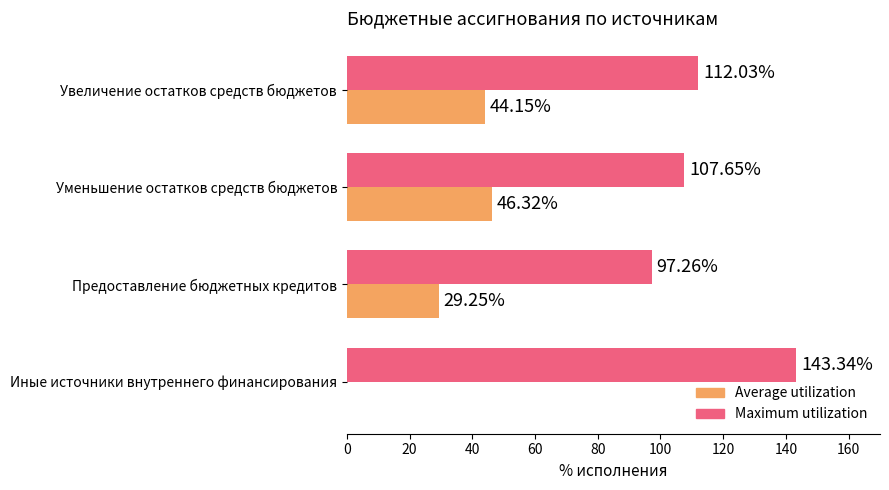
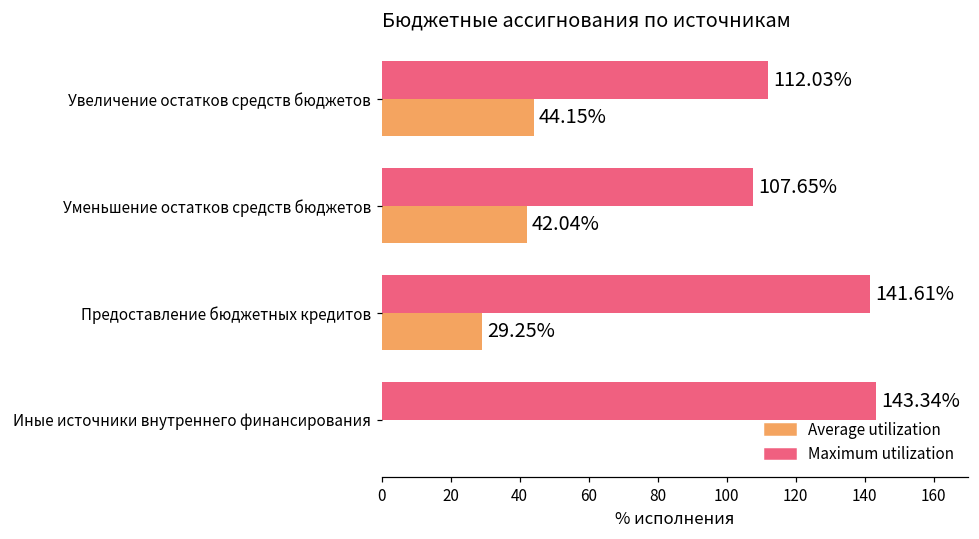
Average utilization, Уменьшение остатков средств бюджетов: 46.32% -> 42.04%
Maximum utilization, Предоставление бюджетных кредитов: 97.26% -> 141.61%
